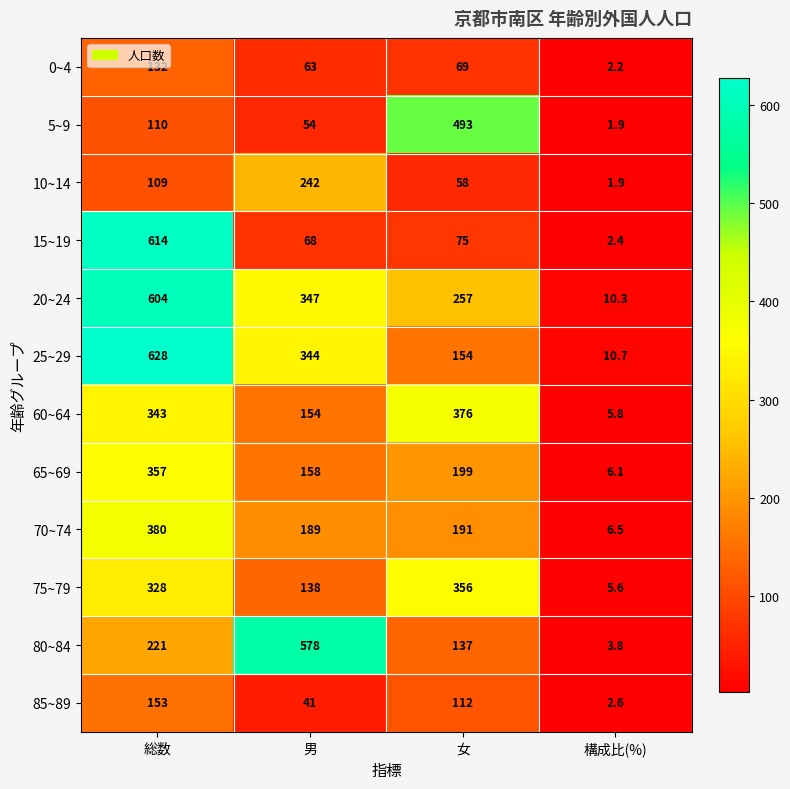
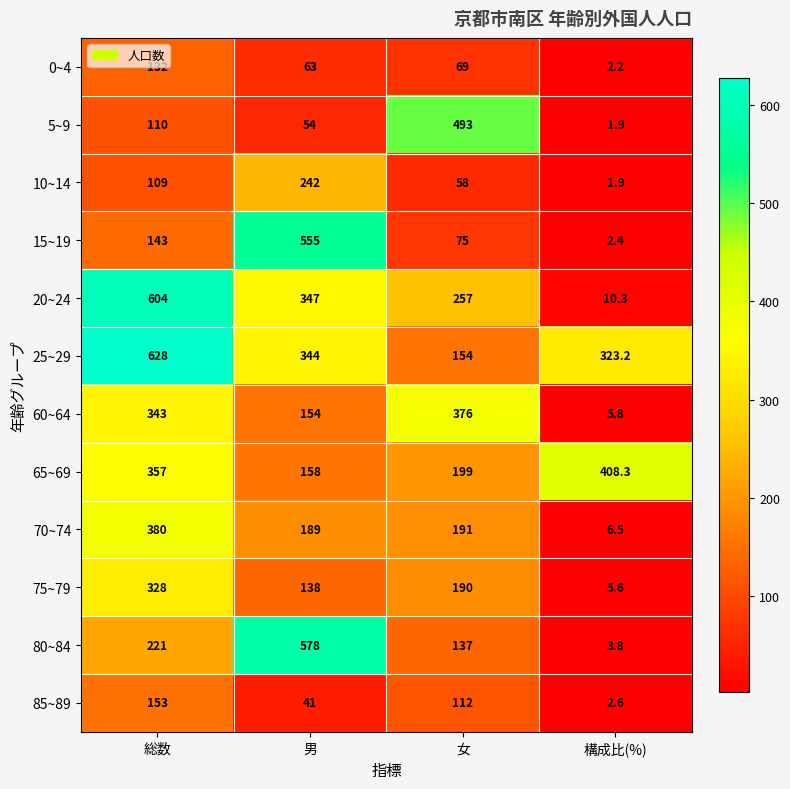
15~19, 総数: 614 -> 143
15~19, 男: 68 -> 555
25~29, 構成比(%): 10.7 -> 323.2
65~69, 構成比(%): 6.1 -> 408.3
75~79, 女: 356 -> 190
